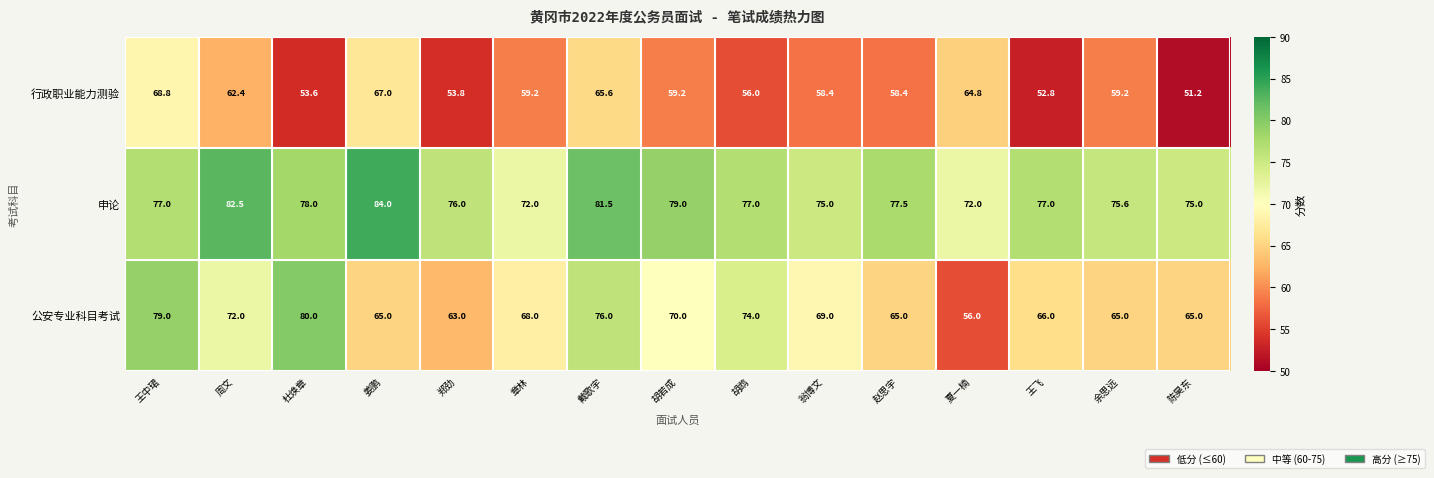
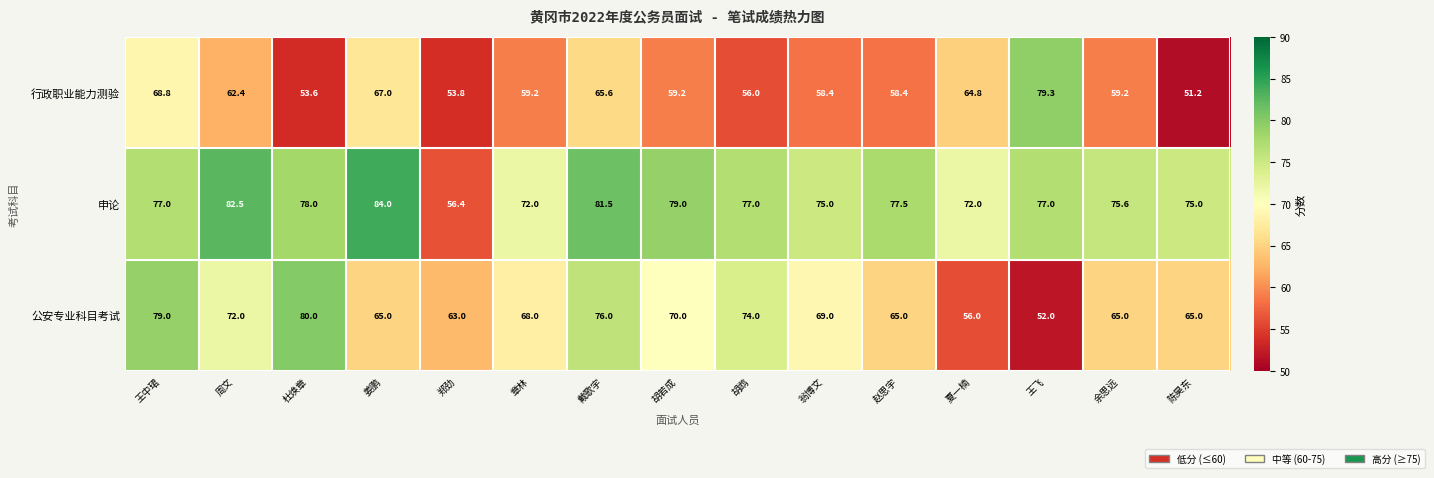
行政职业能力测验, 王飞: 52.8 -> 79.3
申论, 郑劲: 76.0 -> 56.4
公安专业科目考试, 王飞: 66.0 -> 52.0
